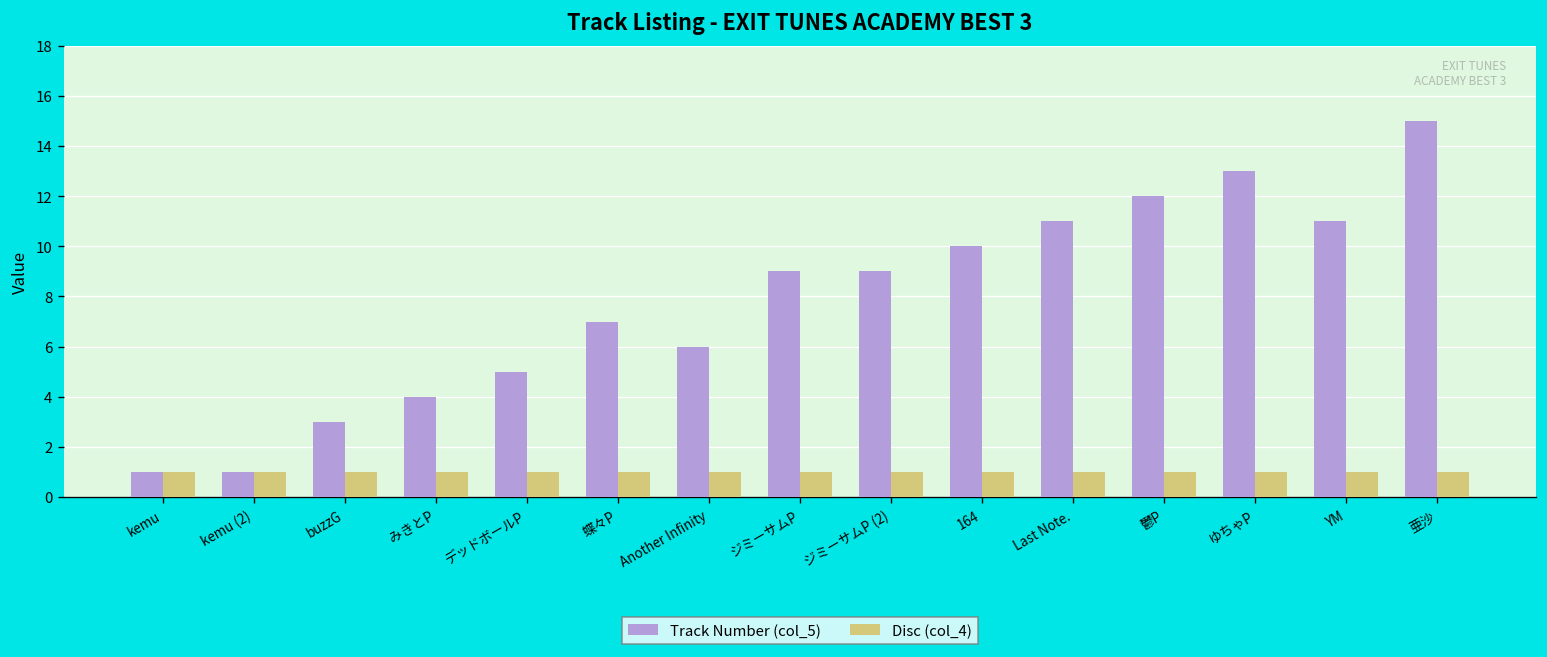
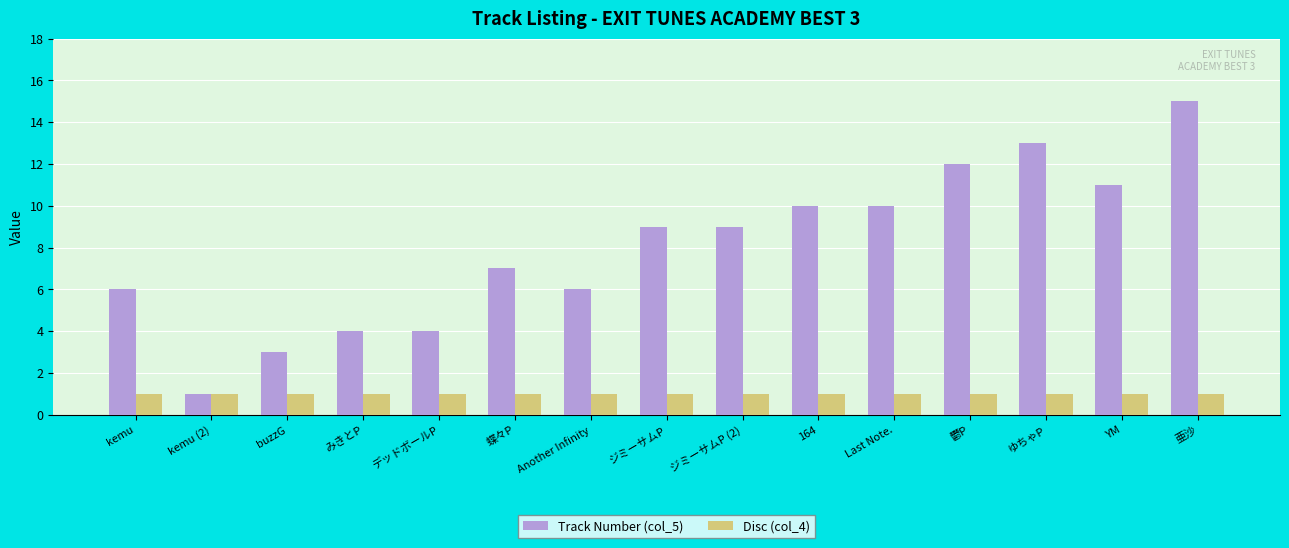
Track Number (col_5), kemu: 1 -> 6
Track Number (col_5), デッドボールP: 5 -> 4
Track Number (col_5), Last Note.: 11 -> 10
